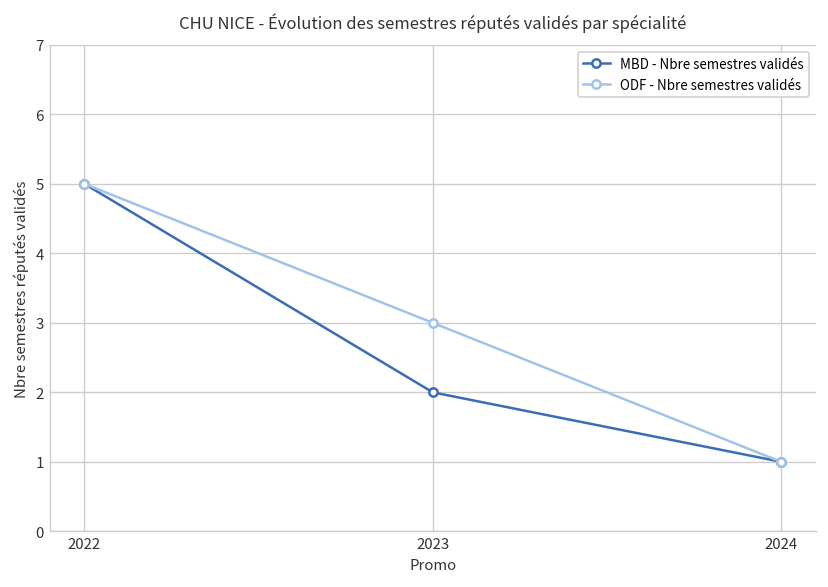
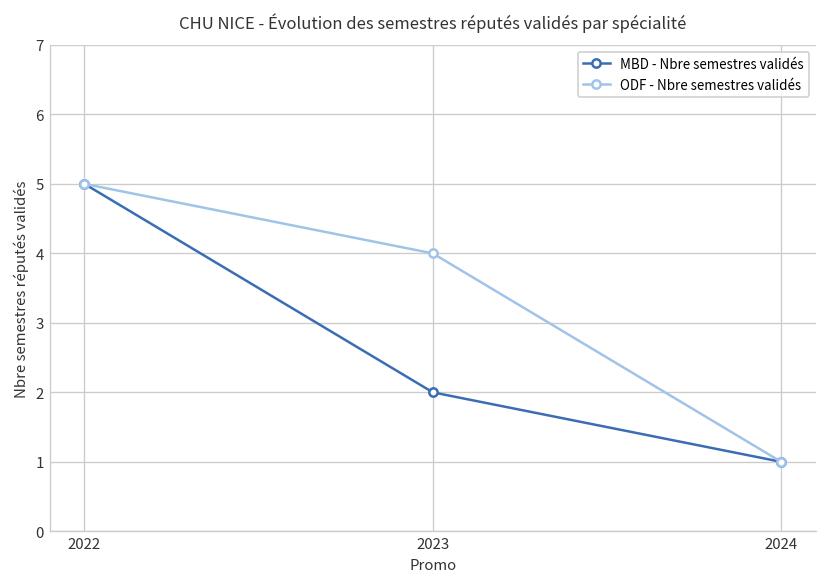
ODF - Nbre semestres validés, 2023: 3 -> 4
